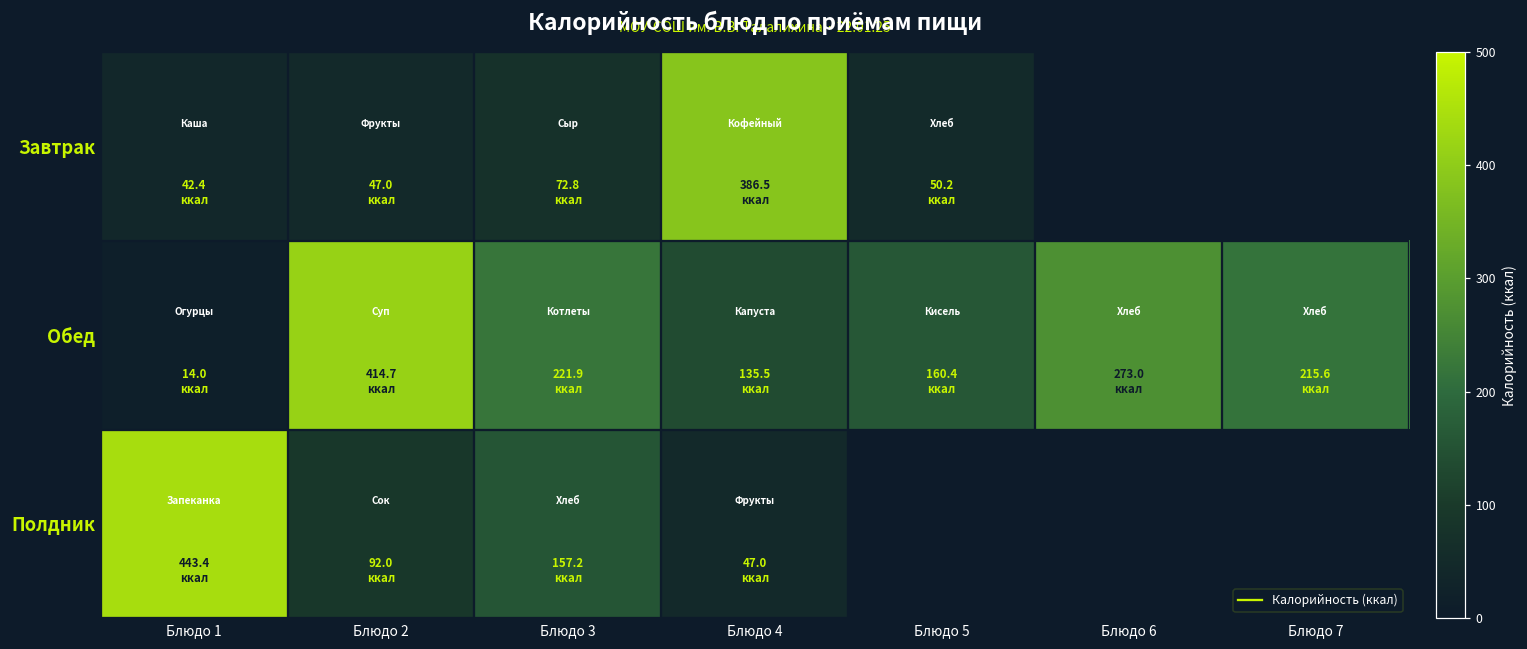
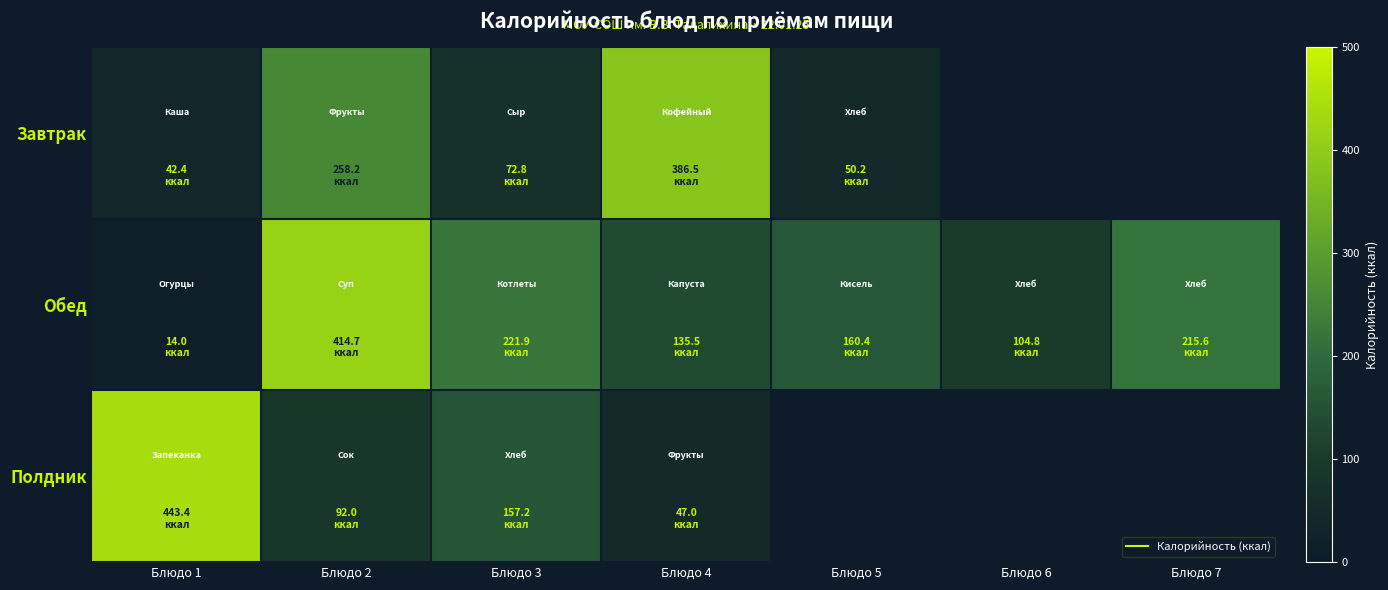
Завтрак, Блюдо 2: 47.0 -> 258.2
Обед, Блюдо 6: 273.0 -> 104.8
